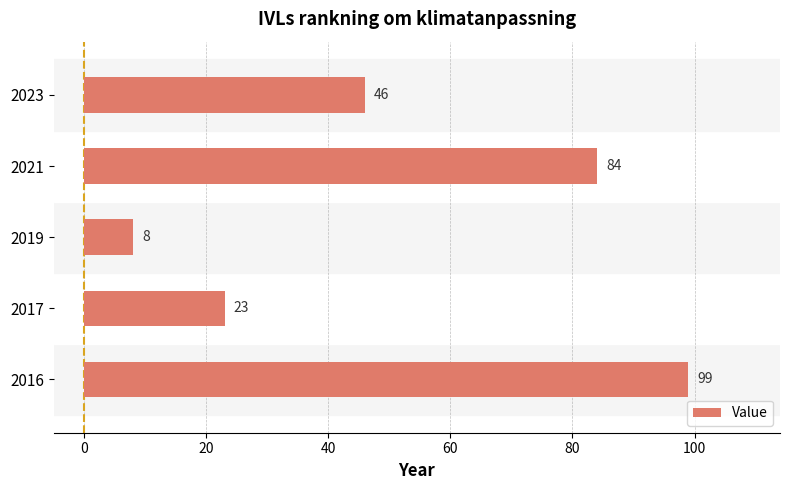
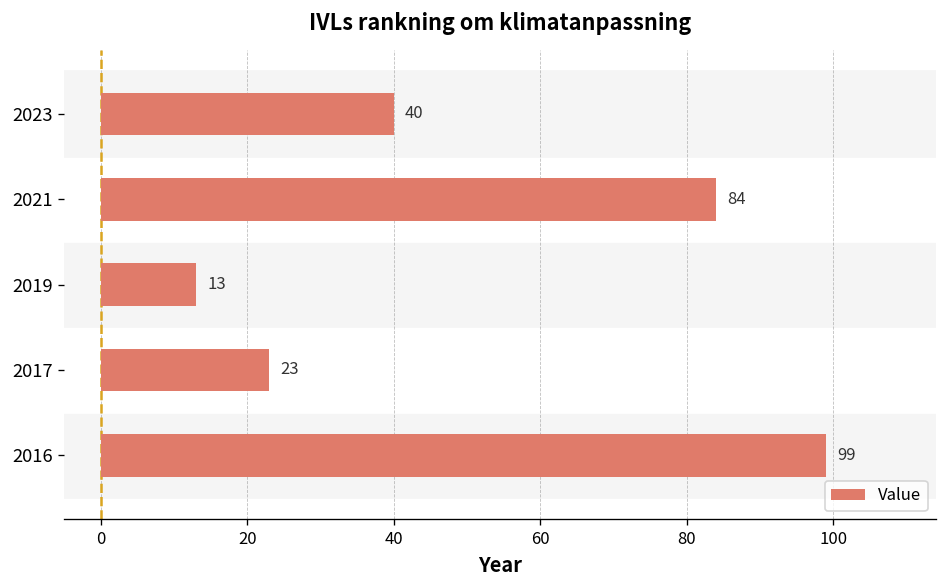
2023: 46 -> 40
2019: 8 -> 13
